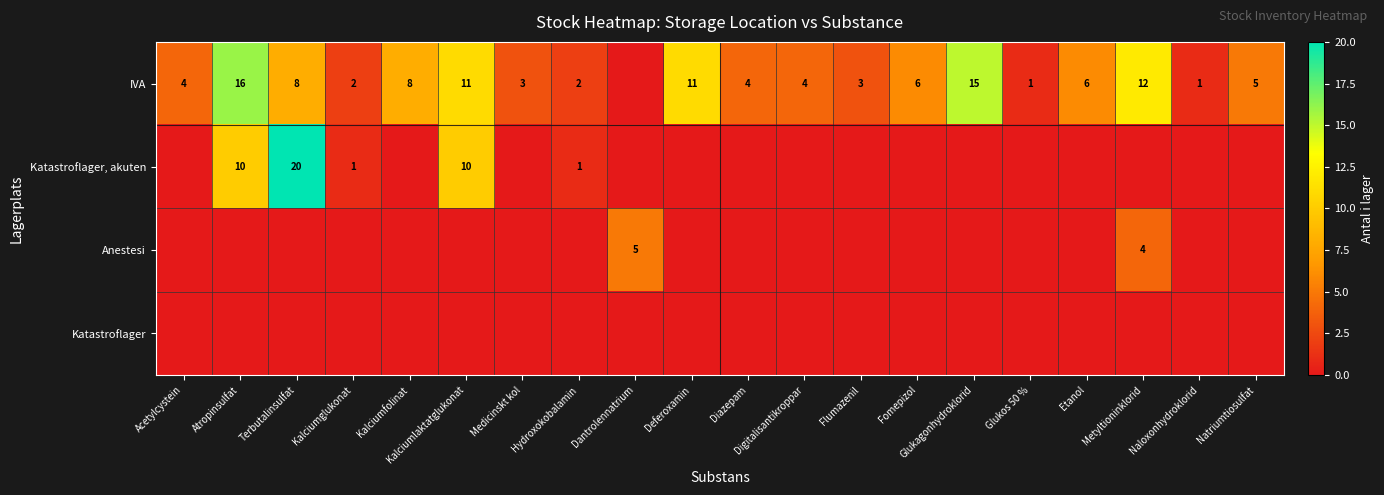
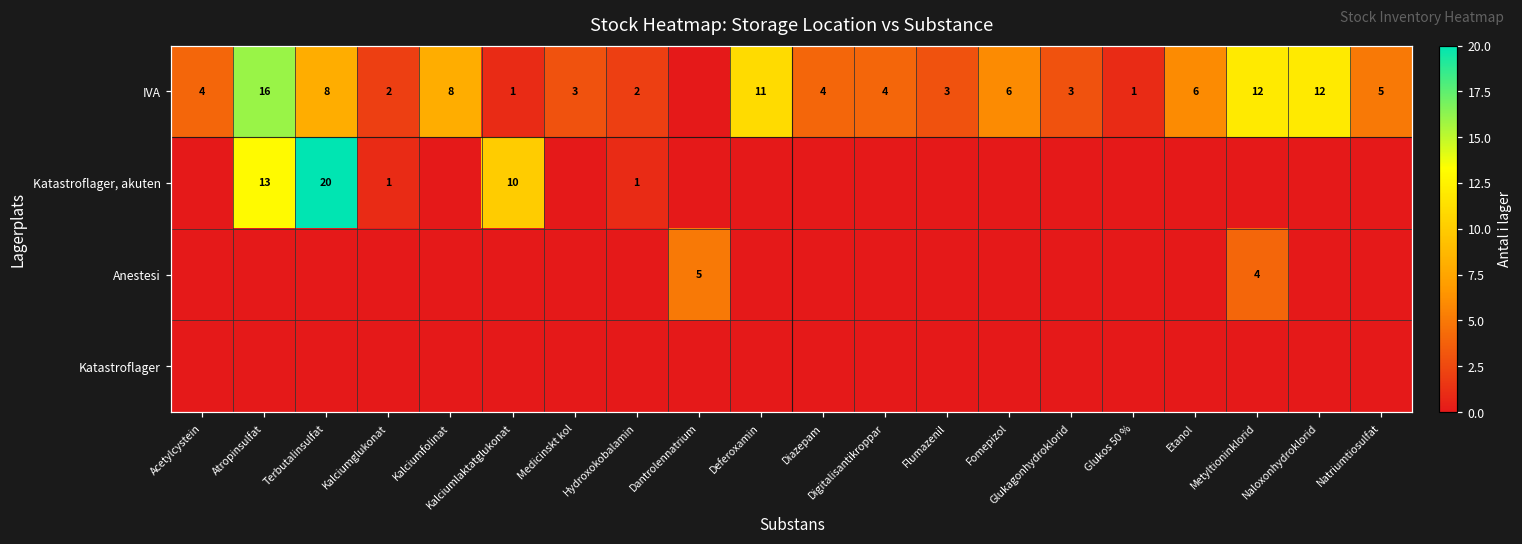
IVA, Kalciumlaktatglukonat: 11 -> 1
IVA, Glukagonhydroklorid: 15 -> 3
IVA, Naloxonhydroklorid: 1 -> 12
Katastroflager, akuten, Atropinsulfat: 10 -> 13
